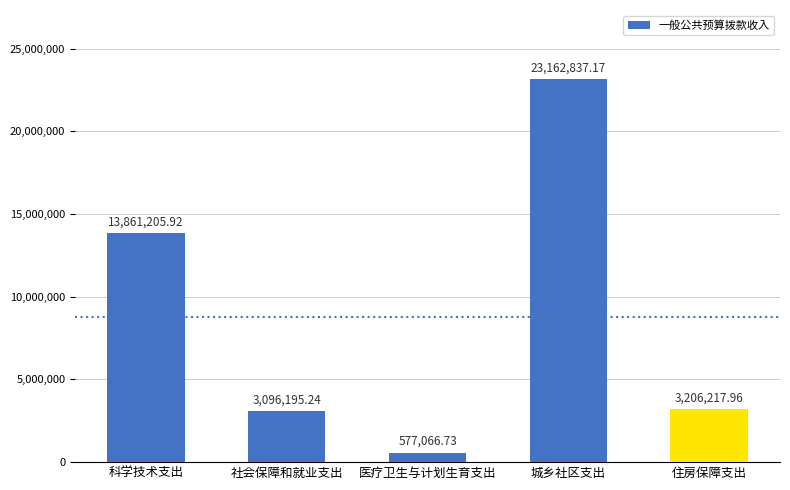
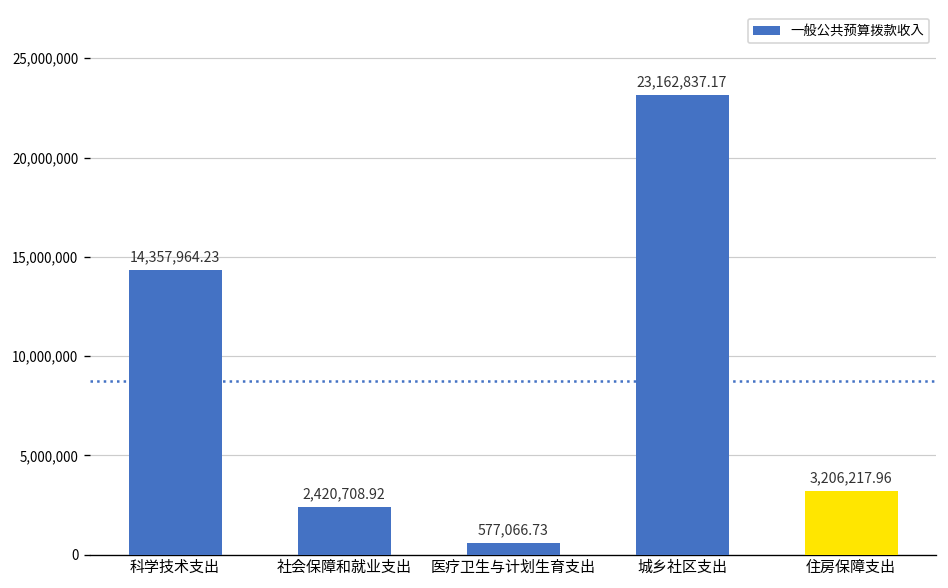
科学技术支出: 13,861,205.92 -> 14,357,964.23
社会保障和就业支出: 3,096,195.24 -> 2,420,708.92
